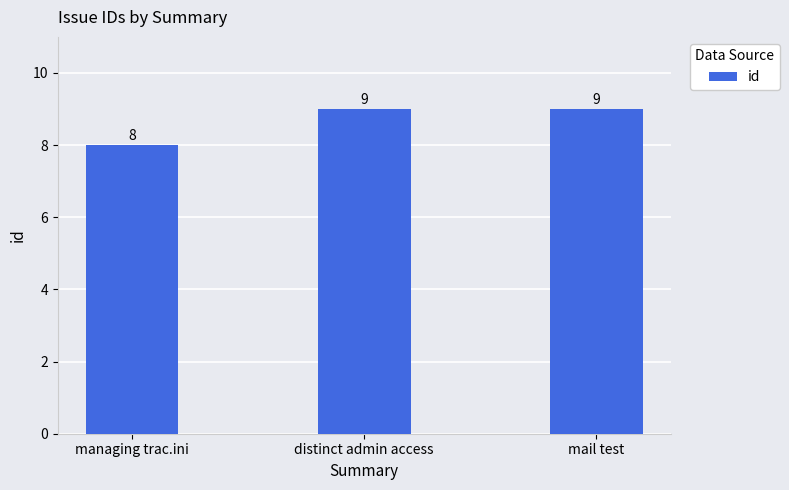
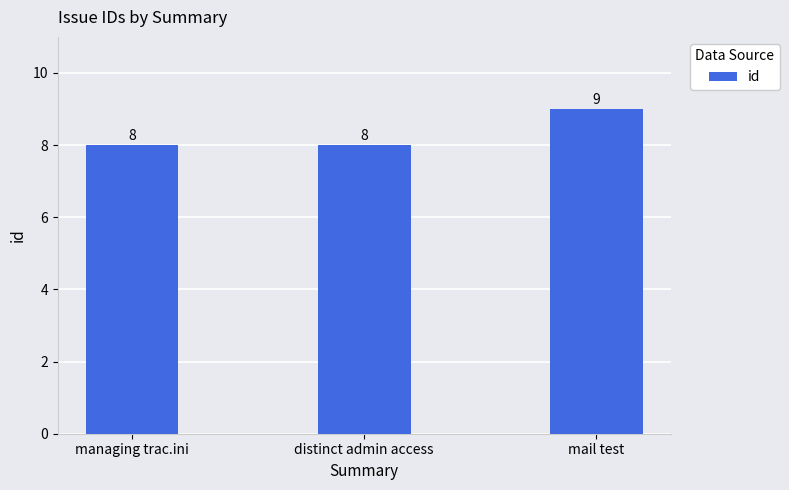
distinct admin access: 9 -> 8
